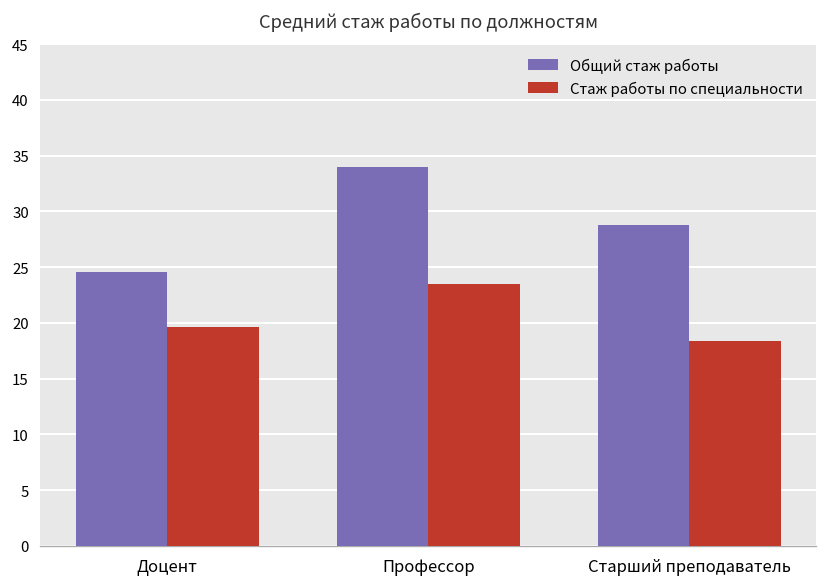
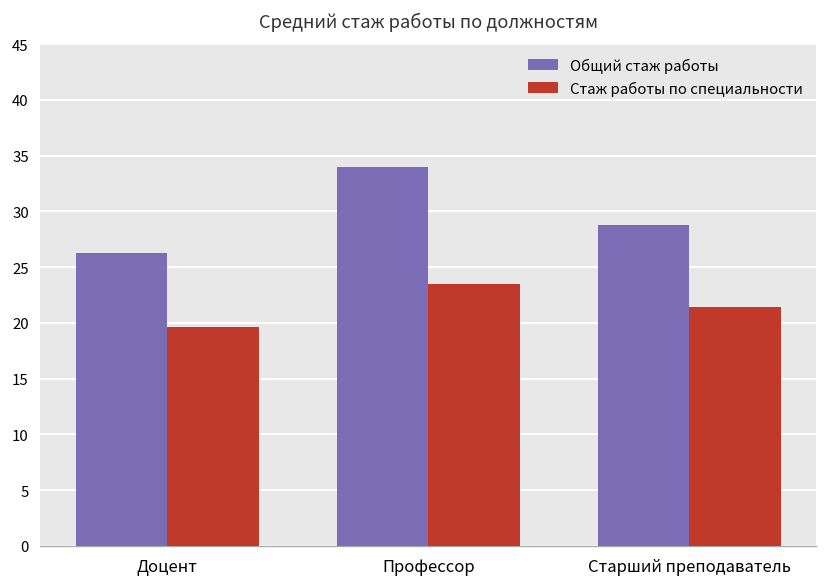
Общий стаж работы, Доцент: 25 -> 26
Стаж работы по специальности, Старший преподаватель: 18 -> 21
